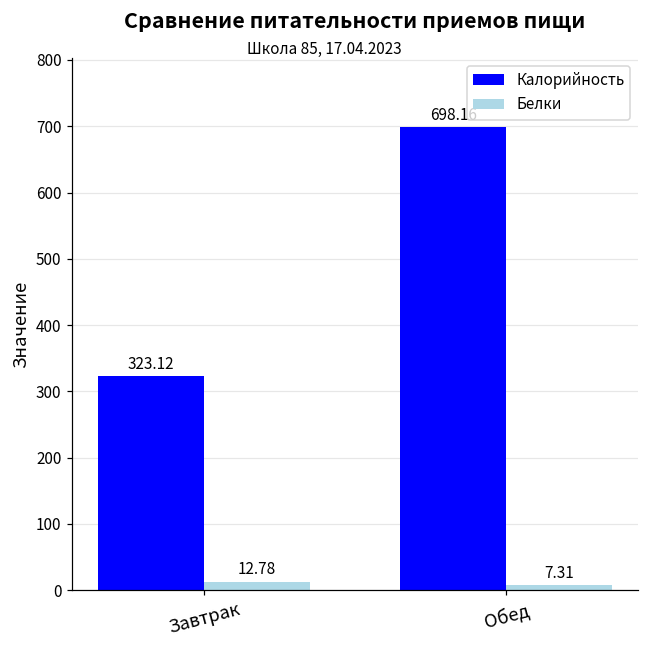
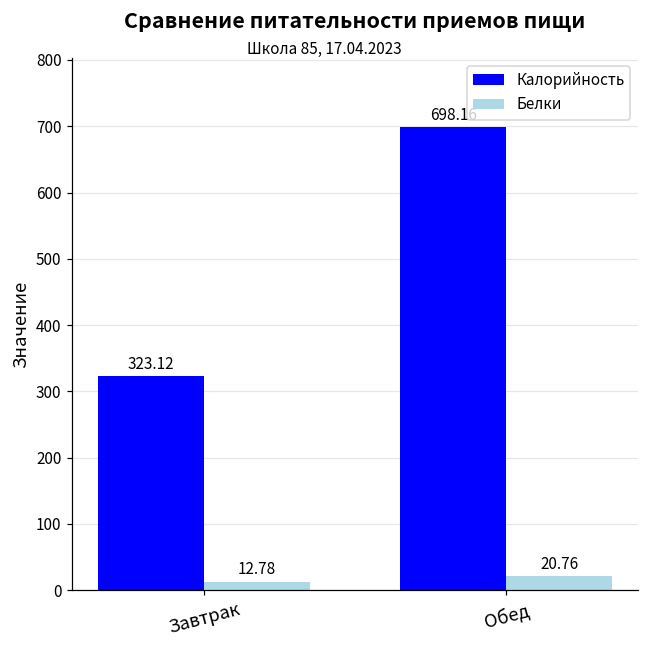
Белки, Обед: 7.31 -> 20.76
